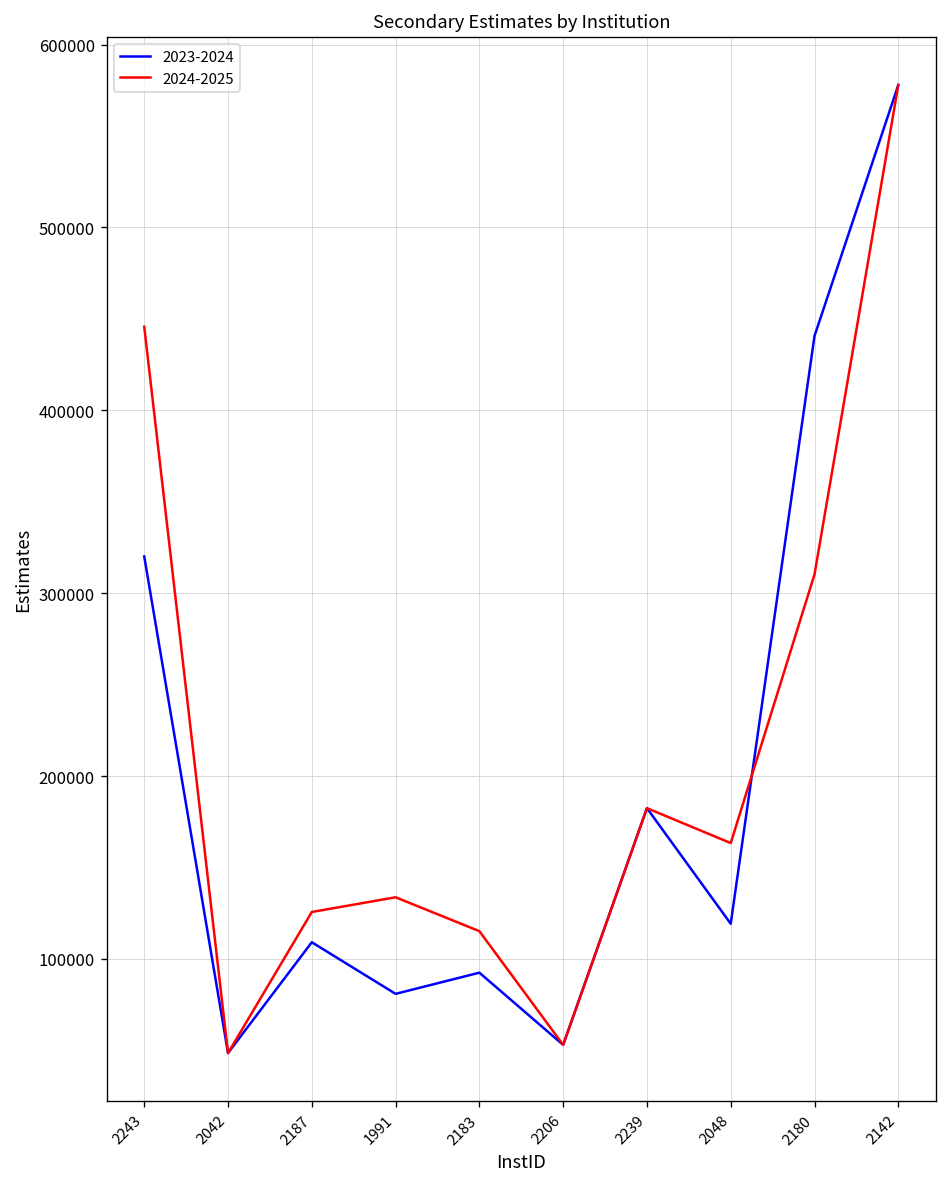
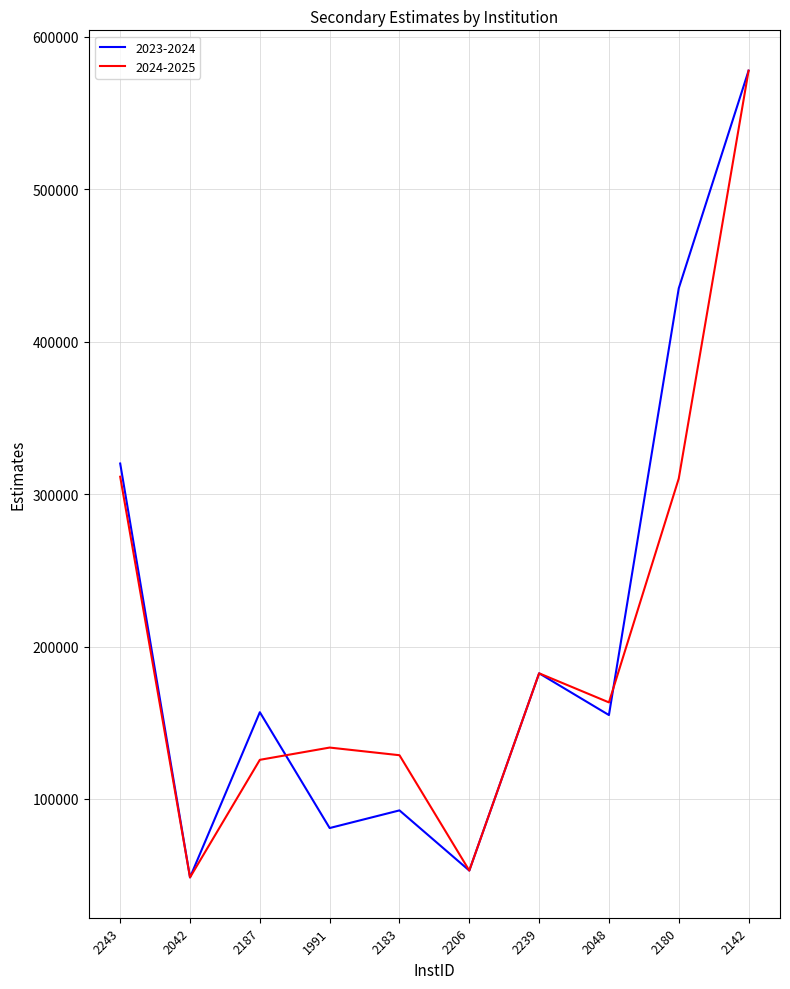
2024-2025, 2243: 446000 -> 311000
2023-2024, 2187: 109000 -> 157000
2024-2025, 2183: 115000 -> 129000
2023-2024, 2048: 119000 -> 155000
2023-2024, 2180: 441000 -> 435000
